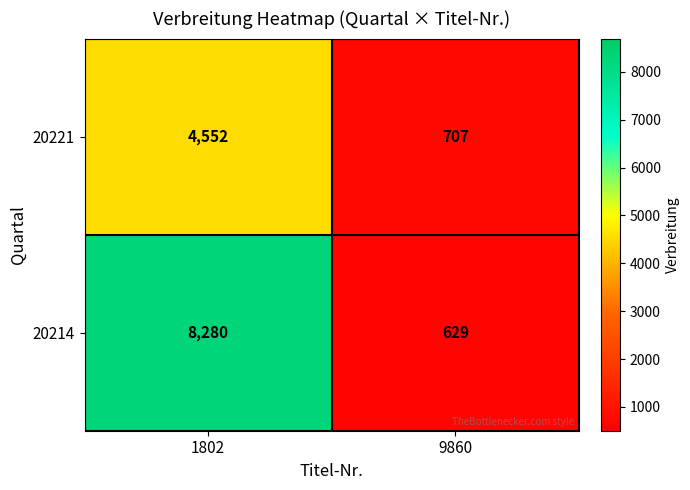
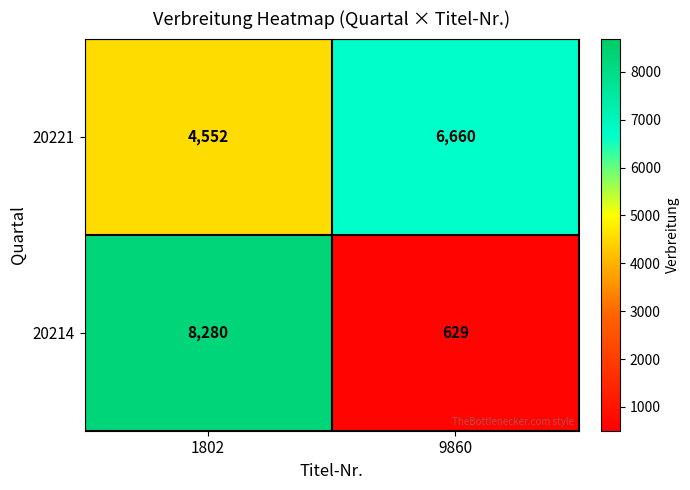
20221, 9860: 707 -> 6,660
